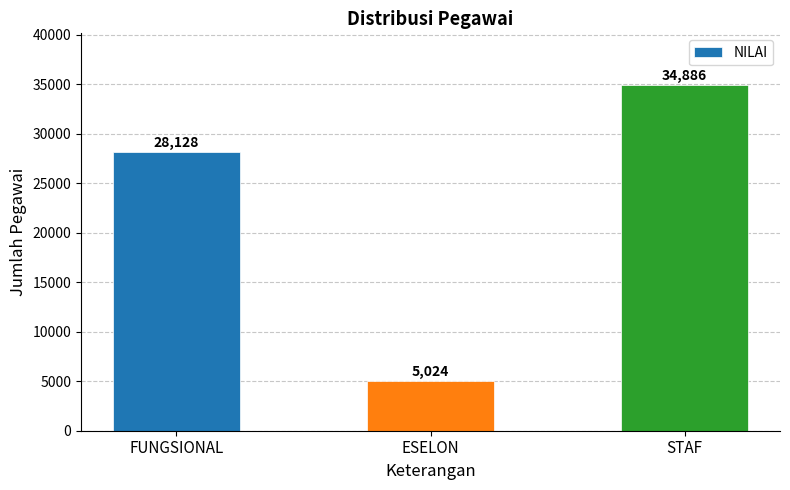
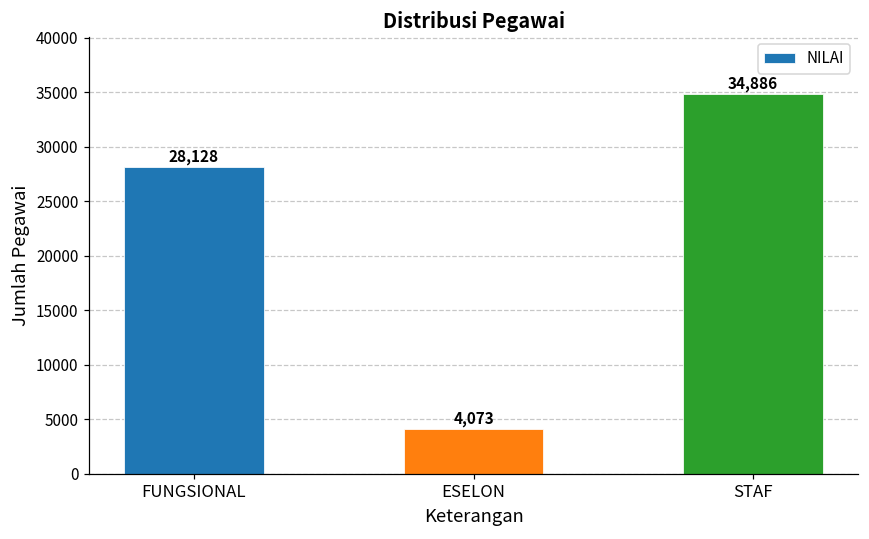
ESELON: 5,024 -> 4,073
